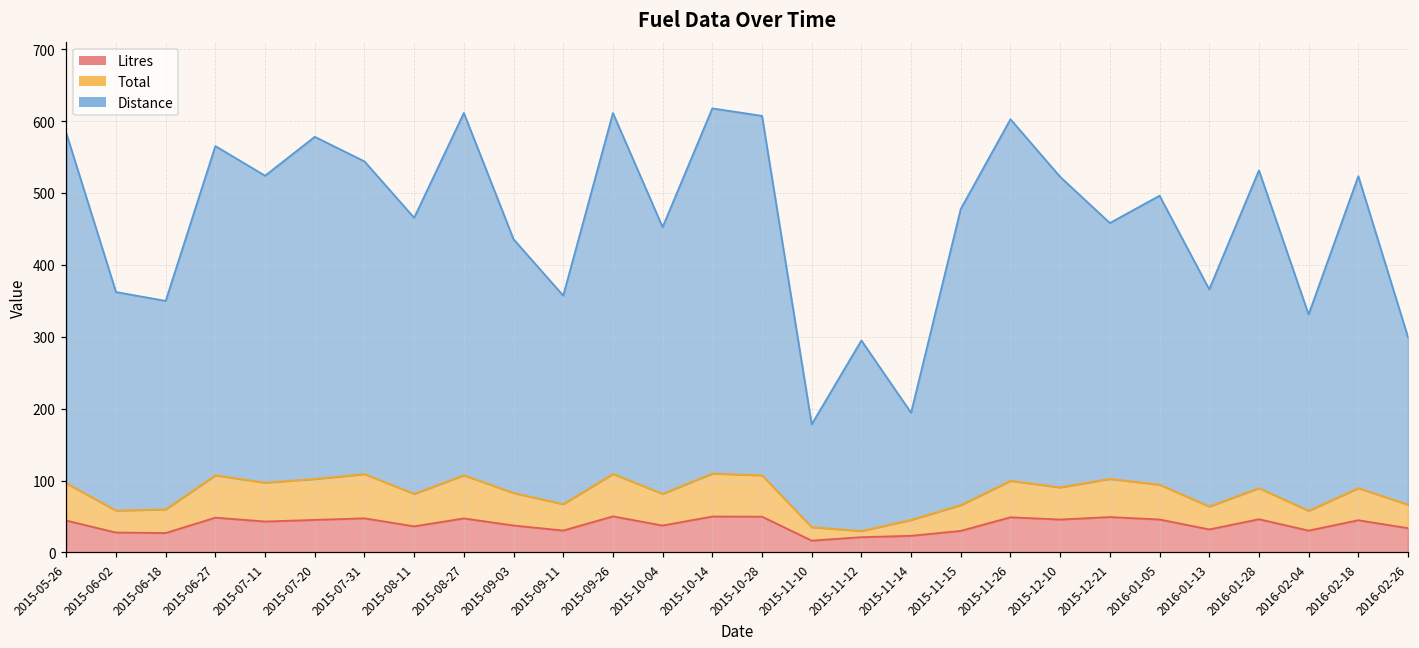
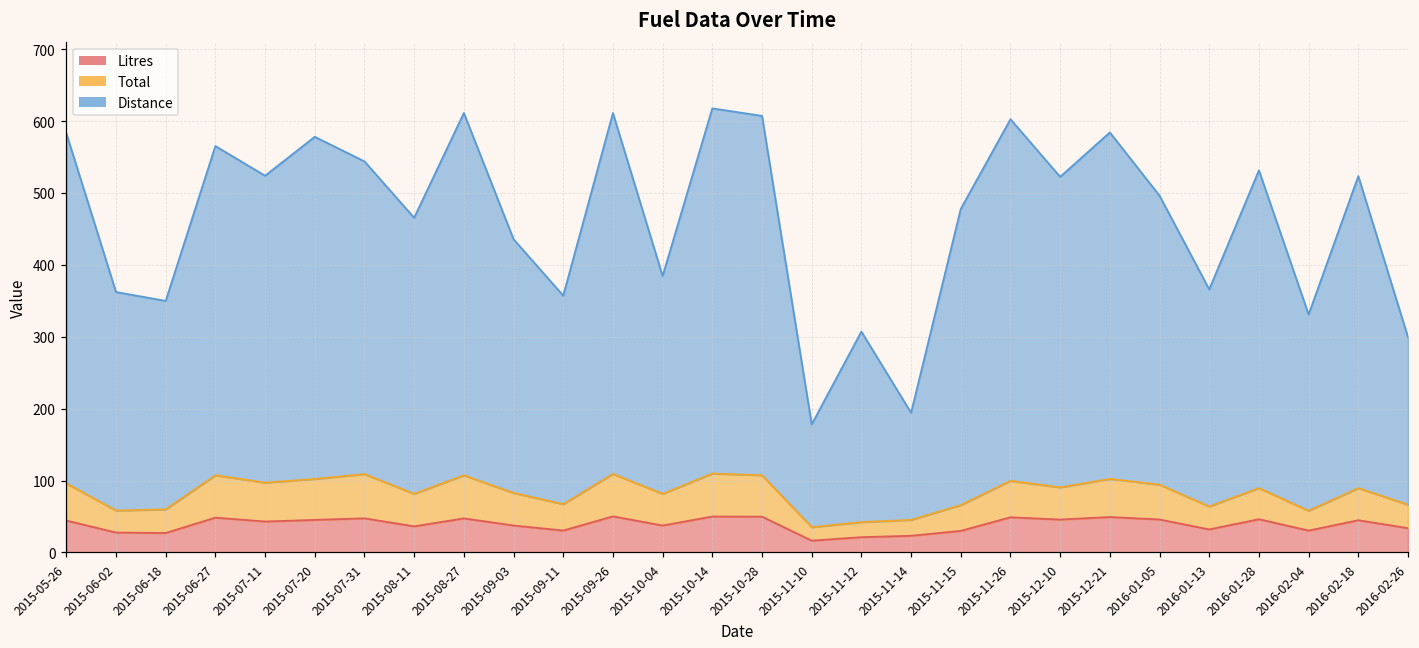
Distance, 2015-10-04: 370 -> 300
Total, 2015-11-12: 10 -> 20
Distance, 2015-12-21: 360 -> 480
